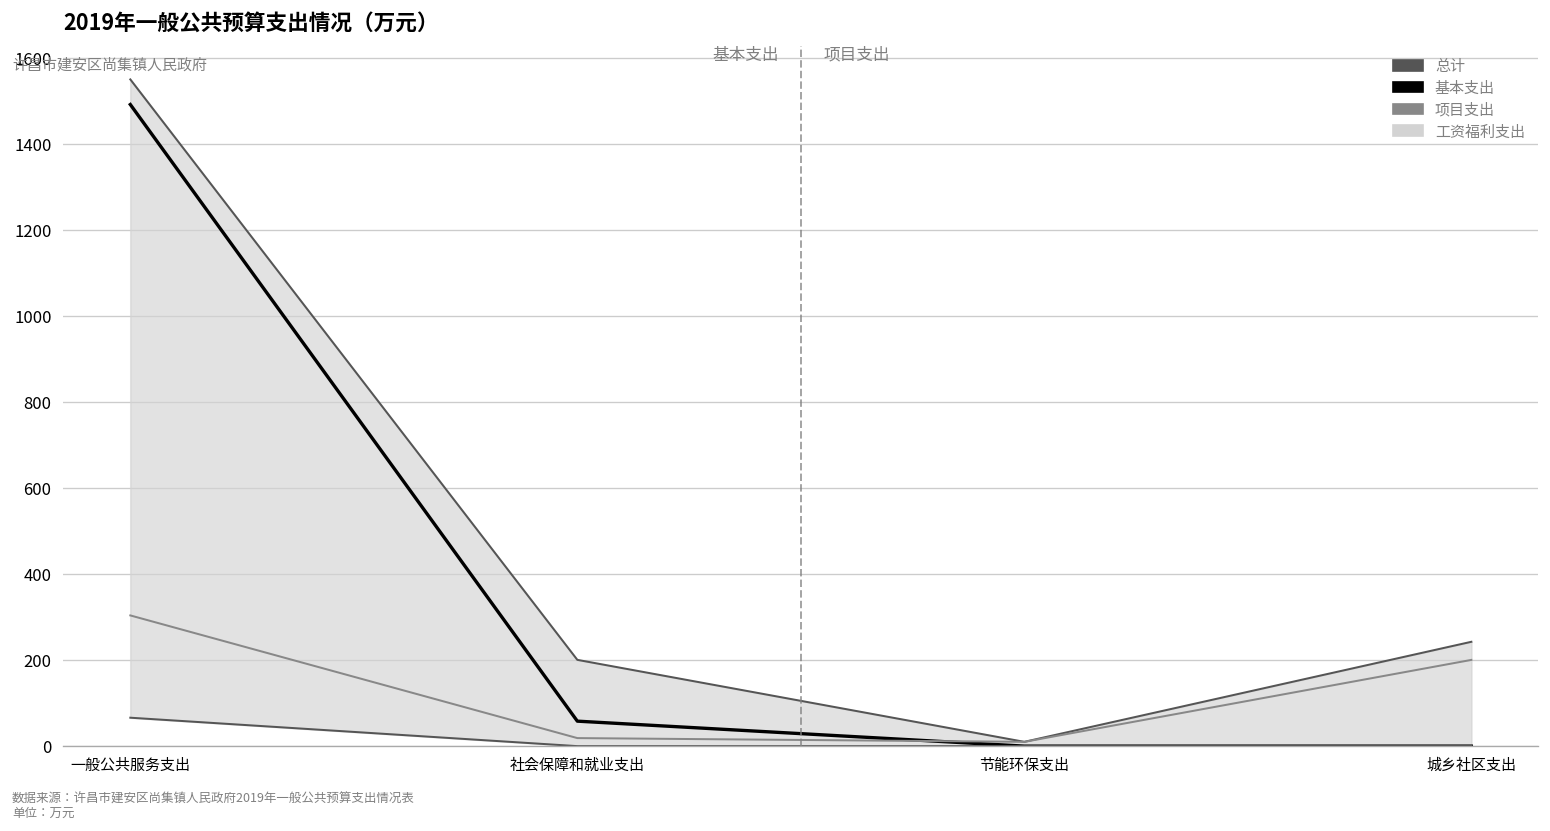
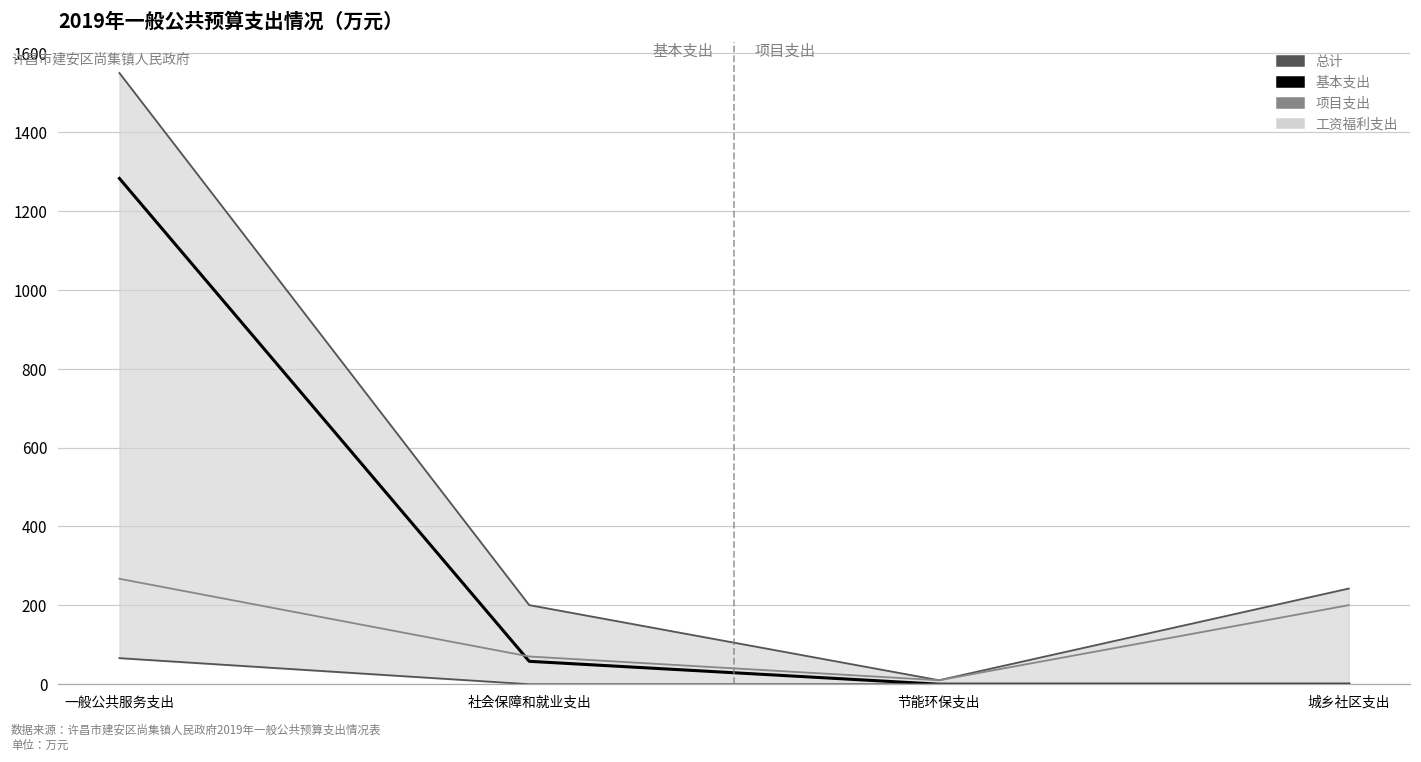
基本支出, 一般公共服务支出: 1490 -> 1280
项目支出, 一般公共服务支出: 300 -> 270
项目支出, 社会保障和就业支出: 20 -> 70
